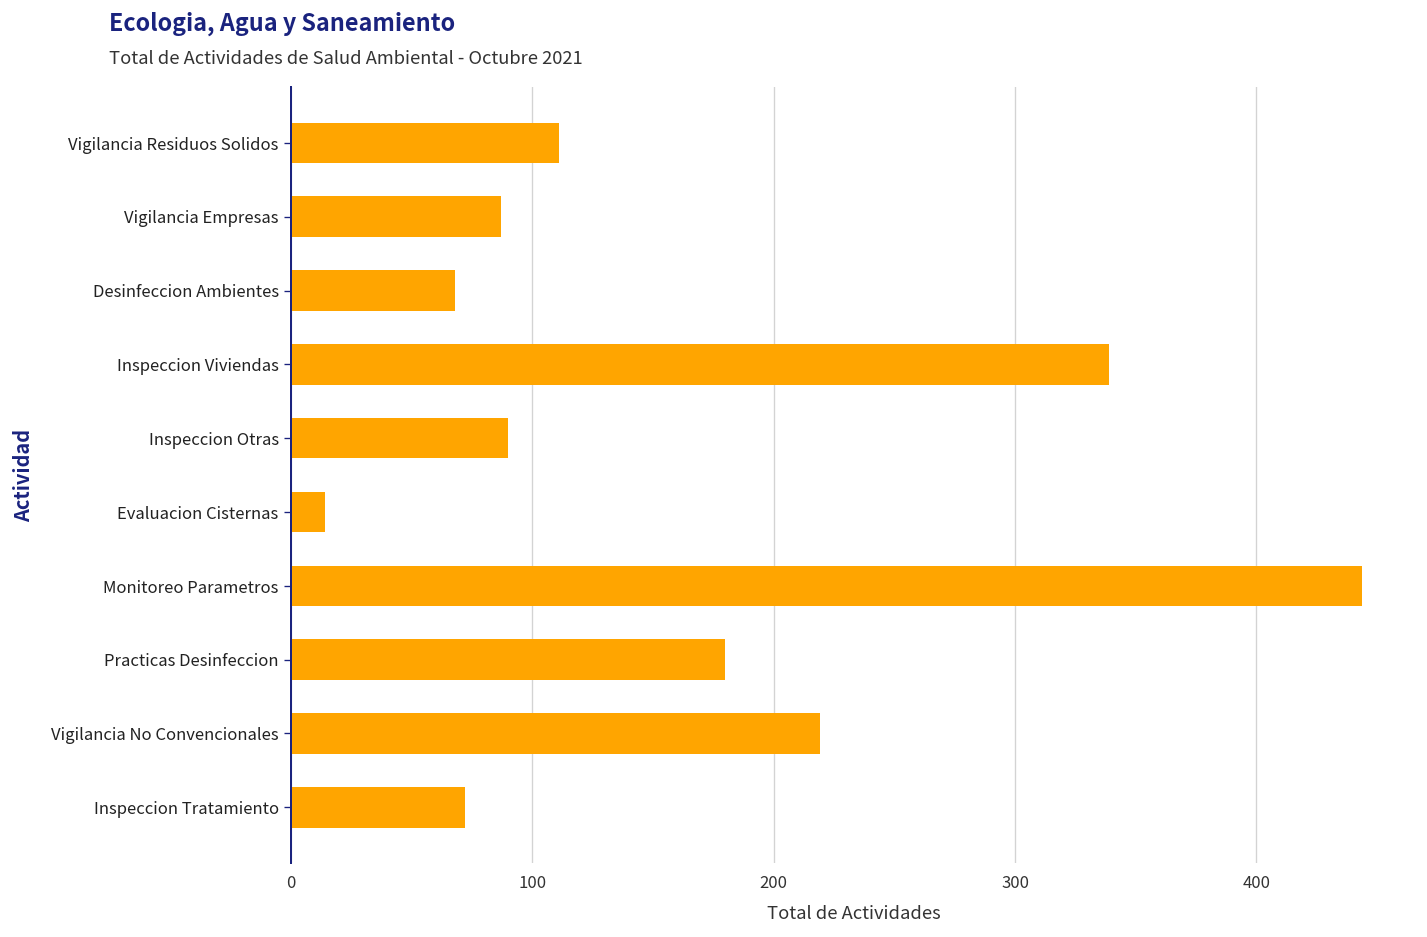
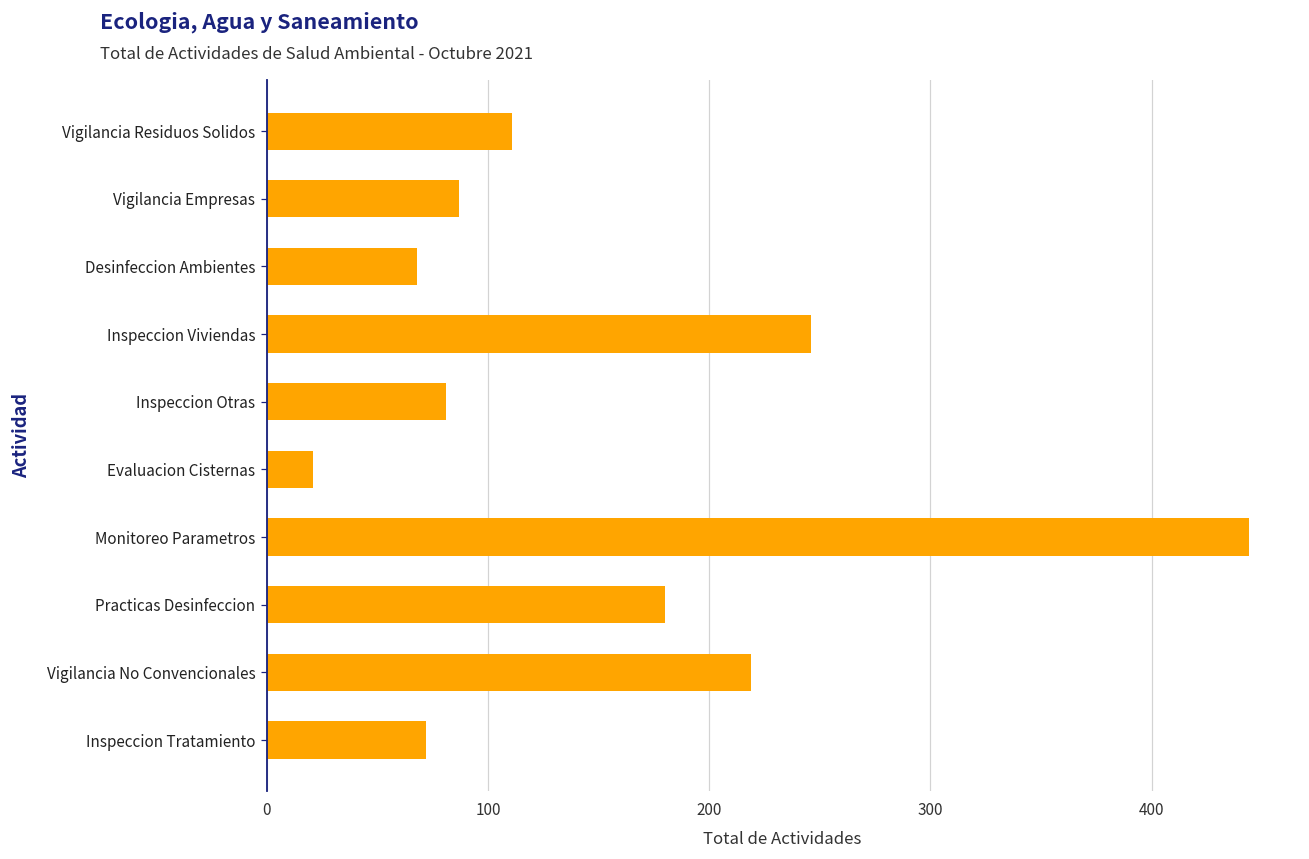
Inspeccion Viviendas: 339 -> 246
Inspeccion Otras: 90 -> 81
Evaluacion Cisternas: 14 -> 21
